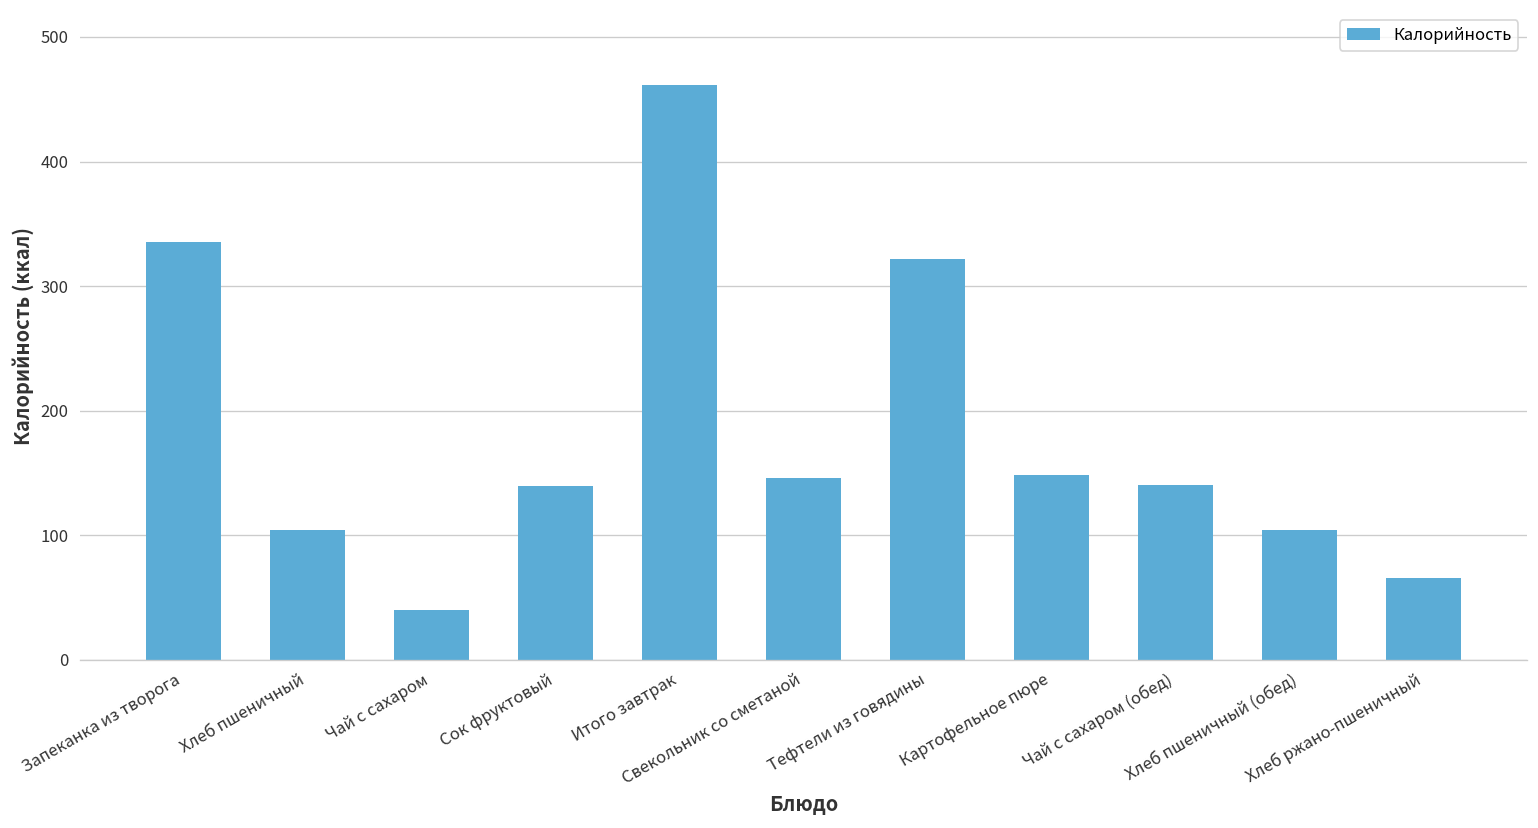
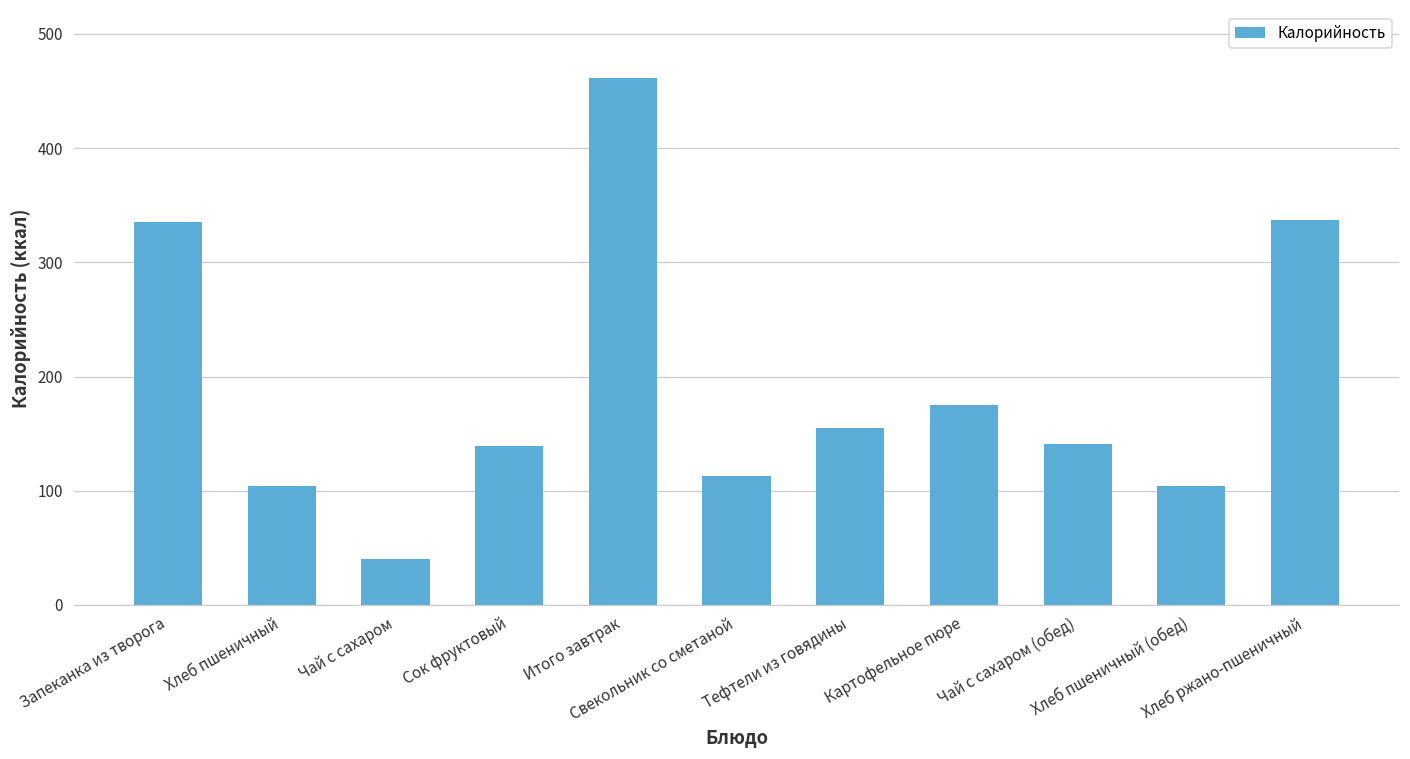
Свекольник со сметаной: 146 -> 113
Тефтели из говядины: 322 -> 155
Картофельное пюре: 148 -> 175
Хлеб ржано-пшеничный: 66 -> 337
